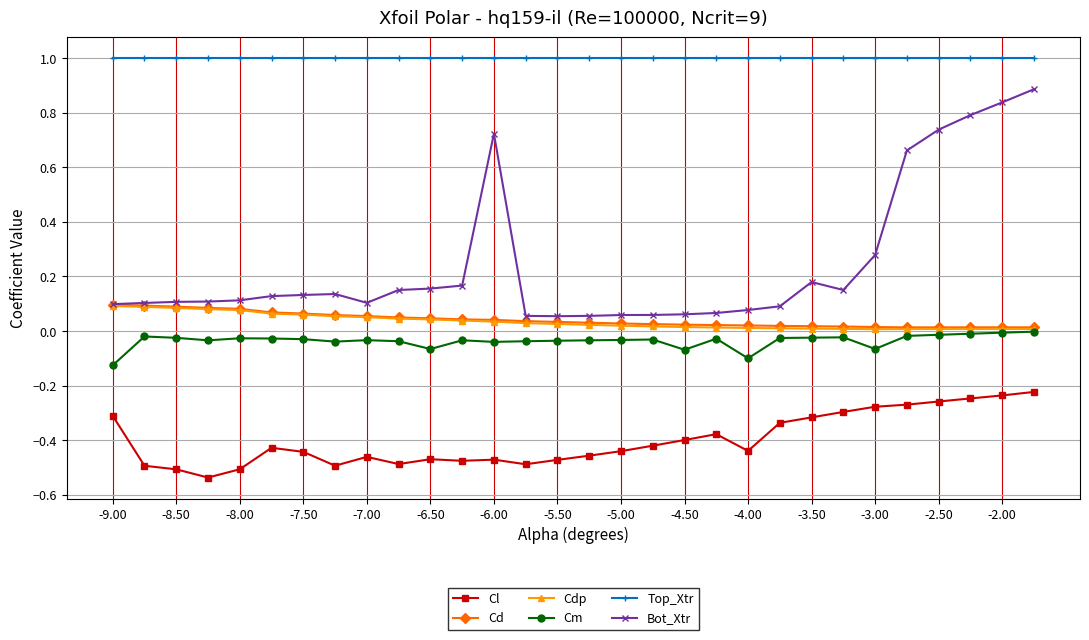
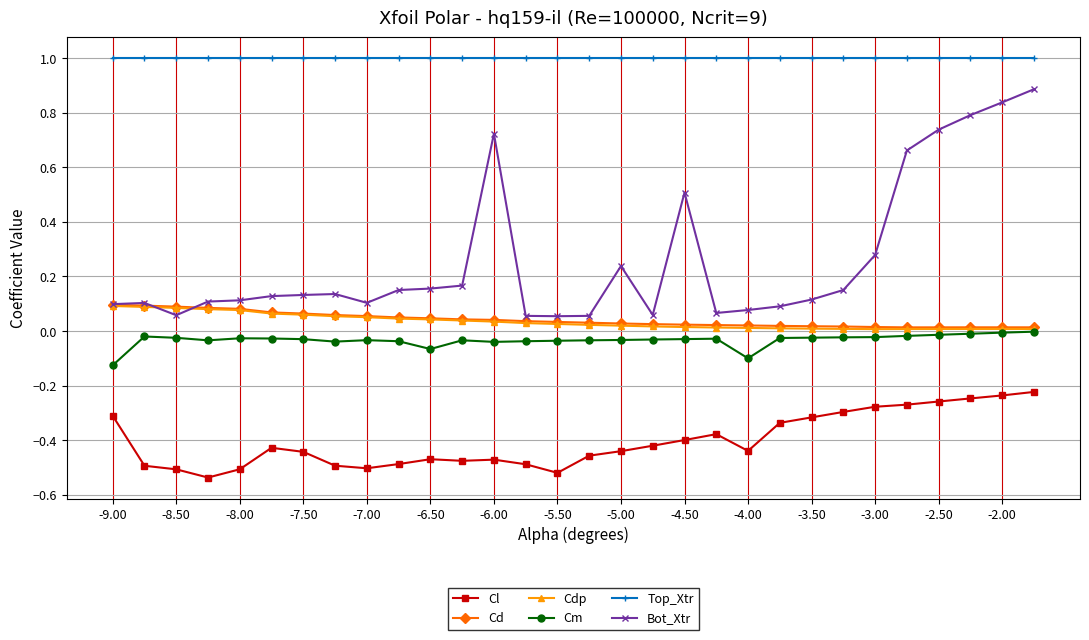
Bot_Xtr, -8.50: 0.11 -> 0.06
Cl, -7.00: -0.46 -> -0.50
Cl, -5.50: -0.47 -> -0.52
Bot_Xtr, -5.00: 0.06 -> 0.24
Cm, -4.50: -0.07 -> -0.03
Bot_Xtr, -4.50: 0.06 -> 0.51
Bot_Xtr, -3.50: 0.18 -> 0.12
Cm, -3.00: -0.07 -> -0.02
